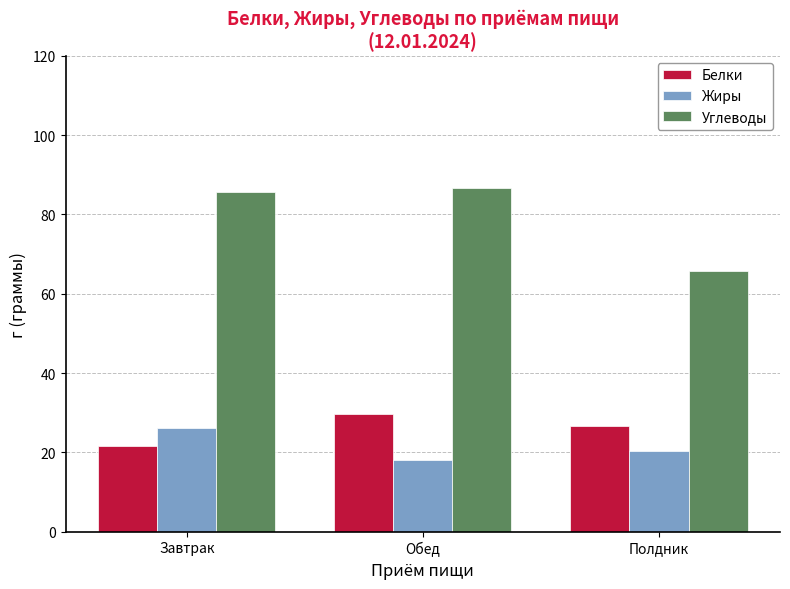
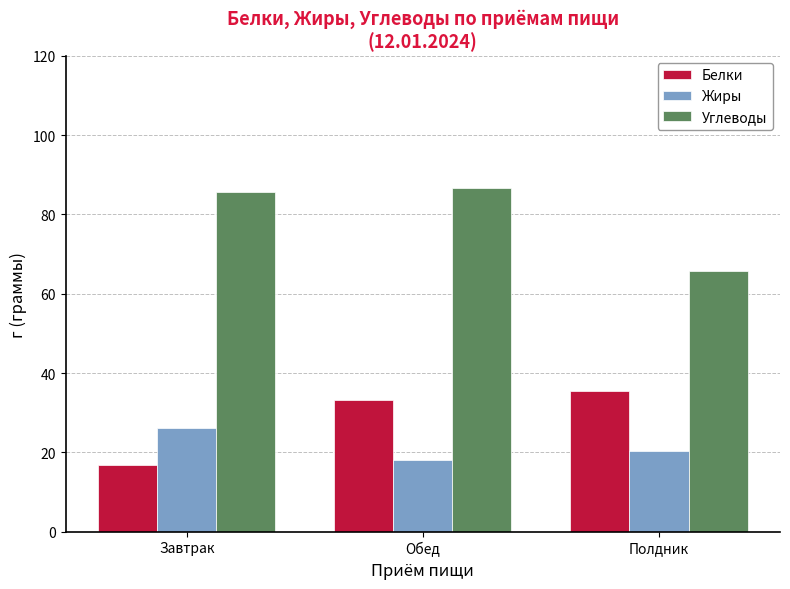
Белки, Завтрак: 22 -> 17
Белки, Обед: 30 -> 33
Белки, Полдник: 27 -> 36
